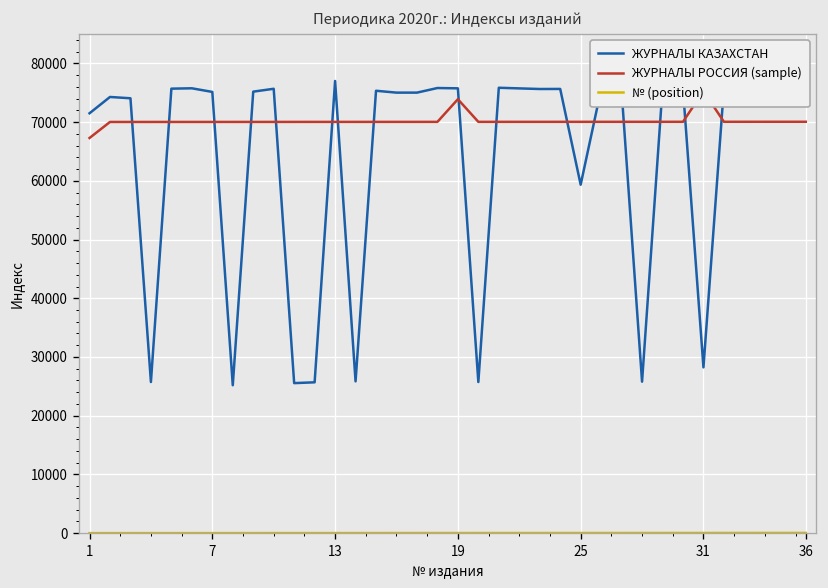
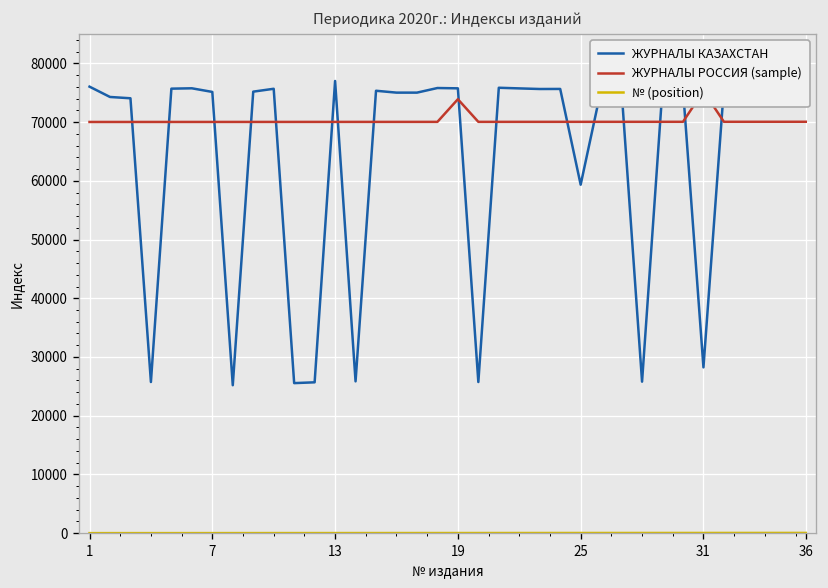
ЖУРНАЛЫ КАЗАХСТАН, 1: 72000 -> 76000
ЖУРНАЛЫ РОССИЯ (sample), 1: 67000 -> 70000
